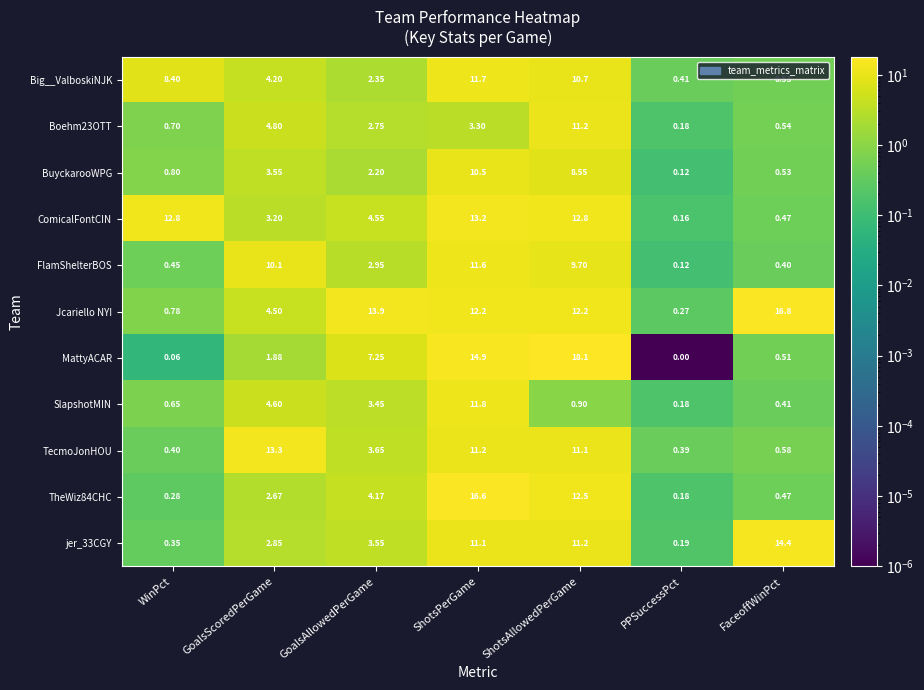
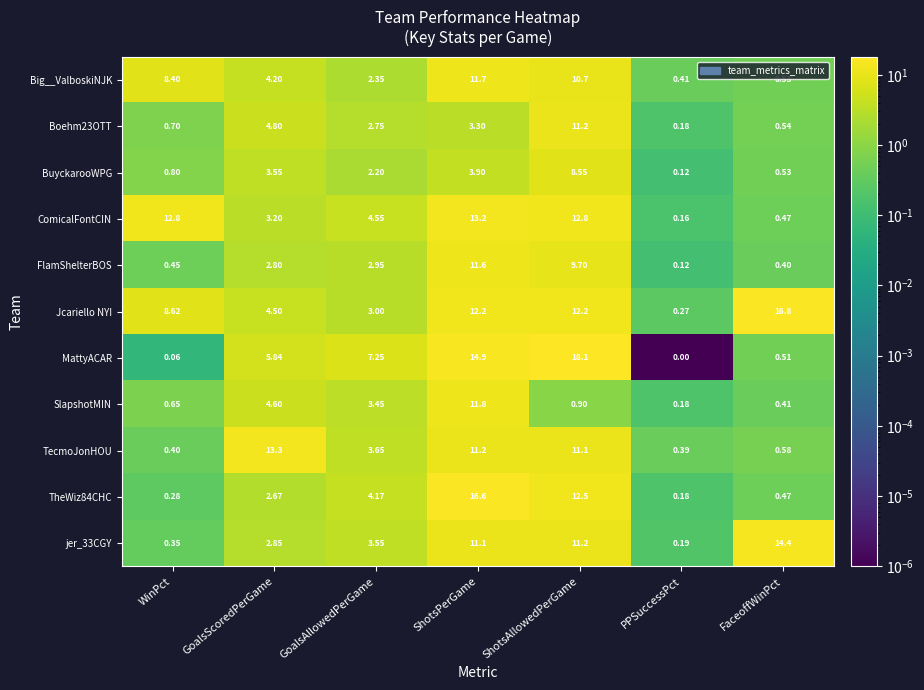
BuyckarooWPG, ShotsPerGame: 10.5 -> 3.90
FlamShelterBOS, GoalsScoredPerGame: 10.1 -> 2.80
Jcariello NYI, WinPct: 0.78 -> 8.62
Jcariello NYI, GoalsAllowedPerGame: 13.9 -> 3.00
MattyACAR, GoalsScoredPerGame: 1.88 -> 5.84
